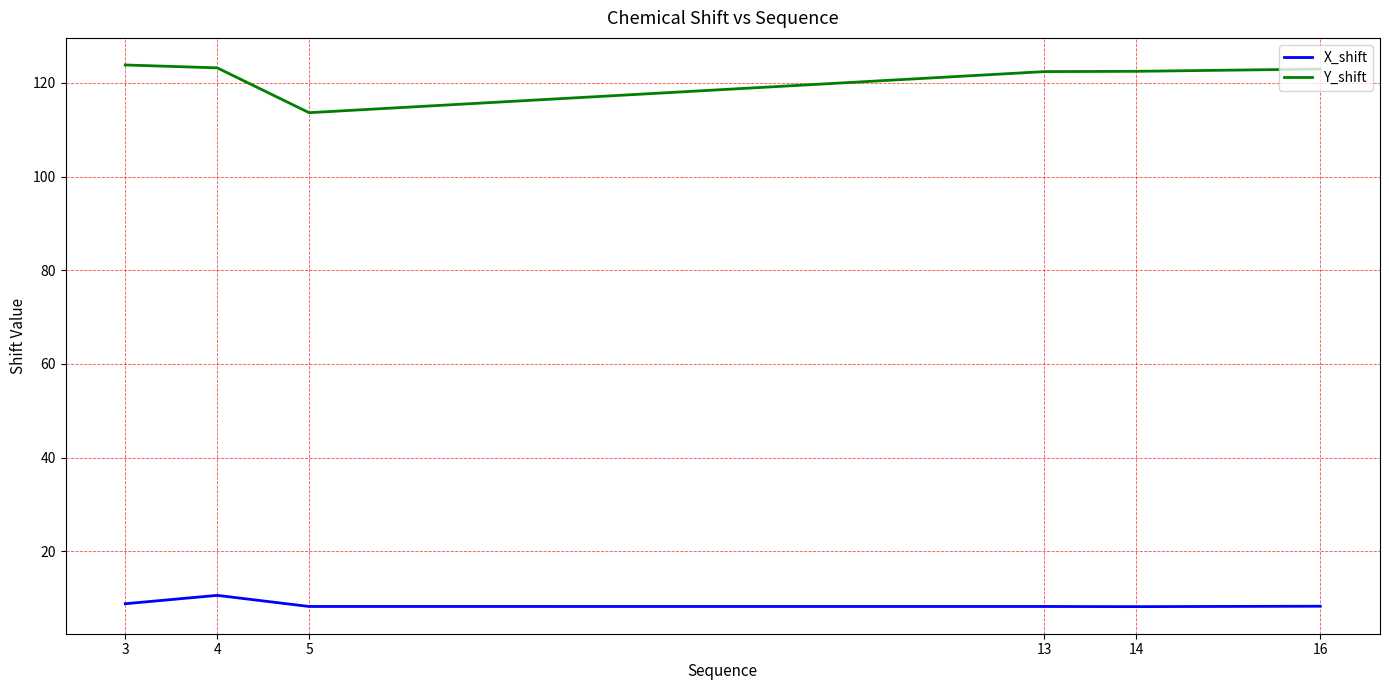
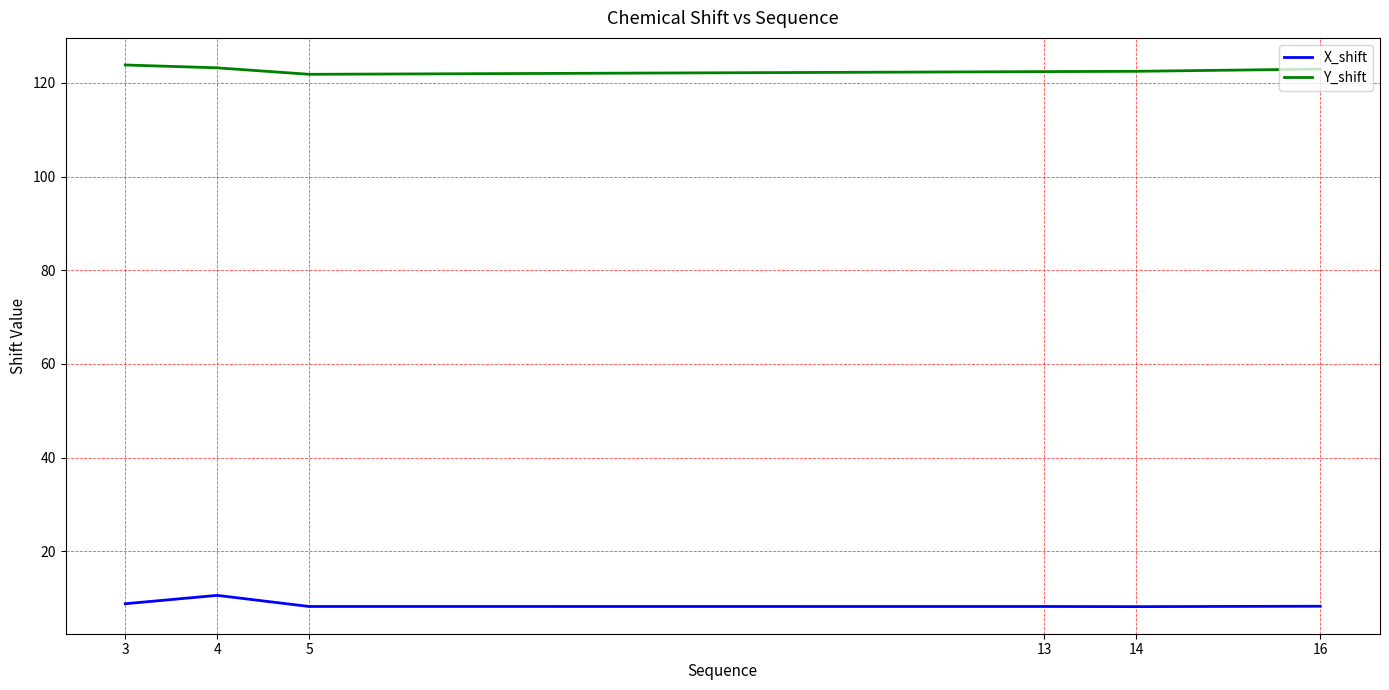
Y_shift, 5: 114 -> 122
